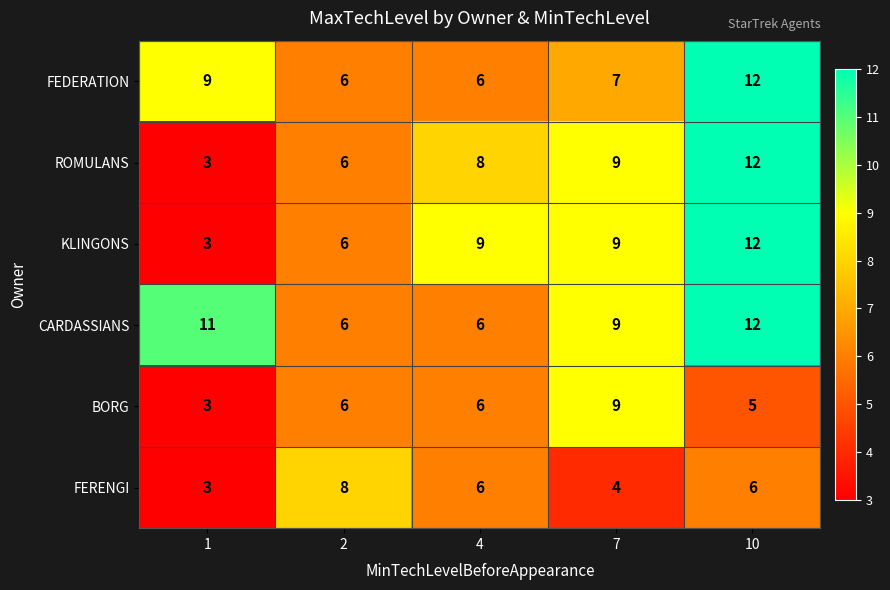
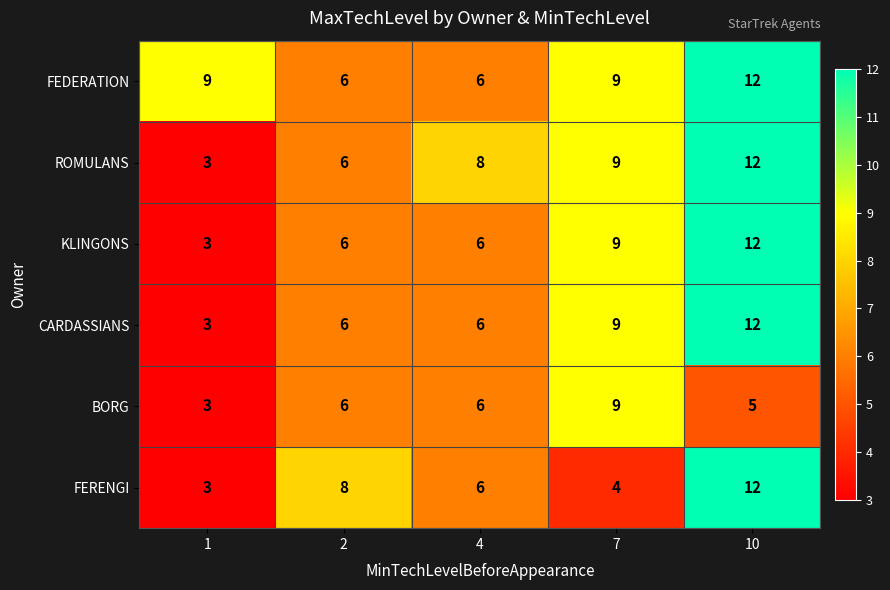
FEDERATION, 7: 7 -> 9
KLINGONS, 4: 9 -> 6
CARDASSIANS, 1: 11 -> 3
FERENGI, 10: 6 -> 12
